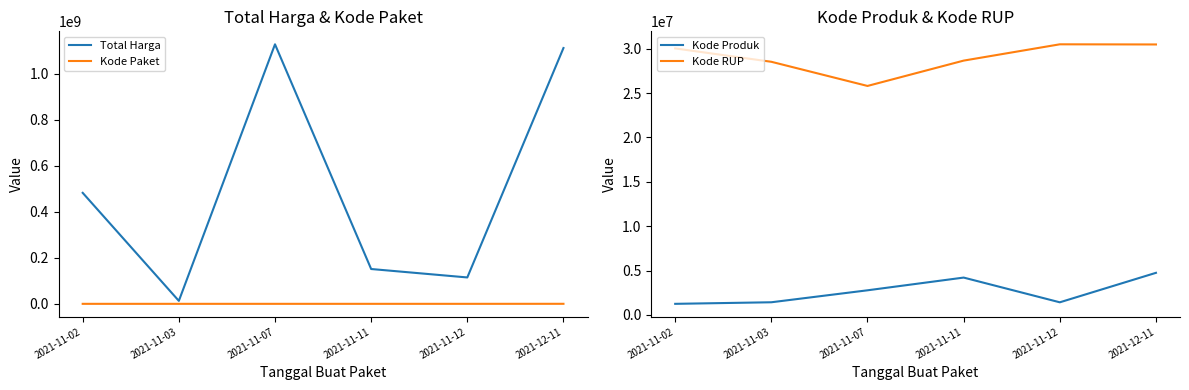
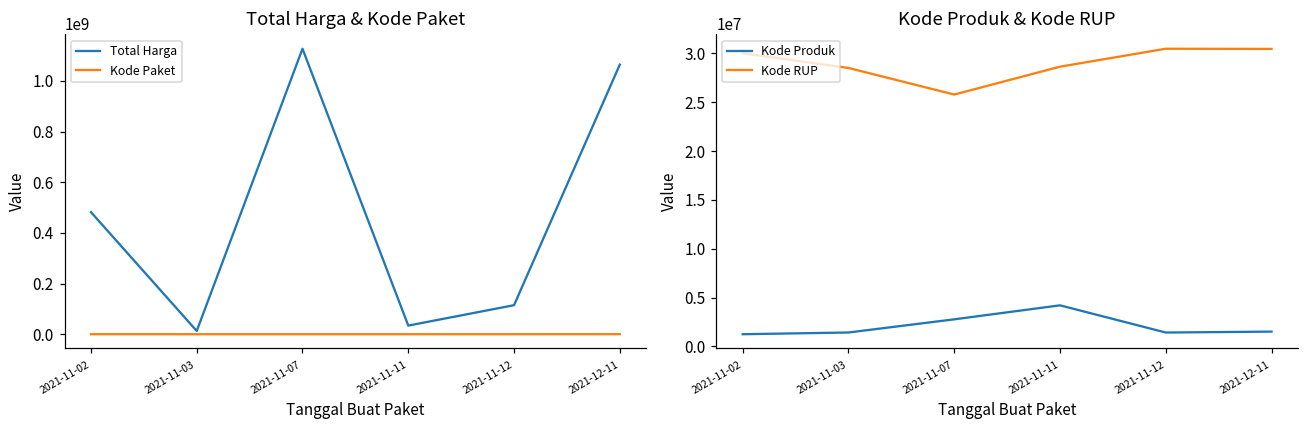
Total Harga & Kode Paket, Total Harga, 2021-11-11: 150000000 -> 30000000
Total Harga & Kode Paket, Total Harga, 2021-12-11: 1110000000 -> 1060000000
Kode Produk & Kode RUP, Kode Produk, 2021-12-11: 5000000 -> 2000000
